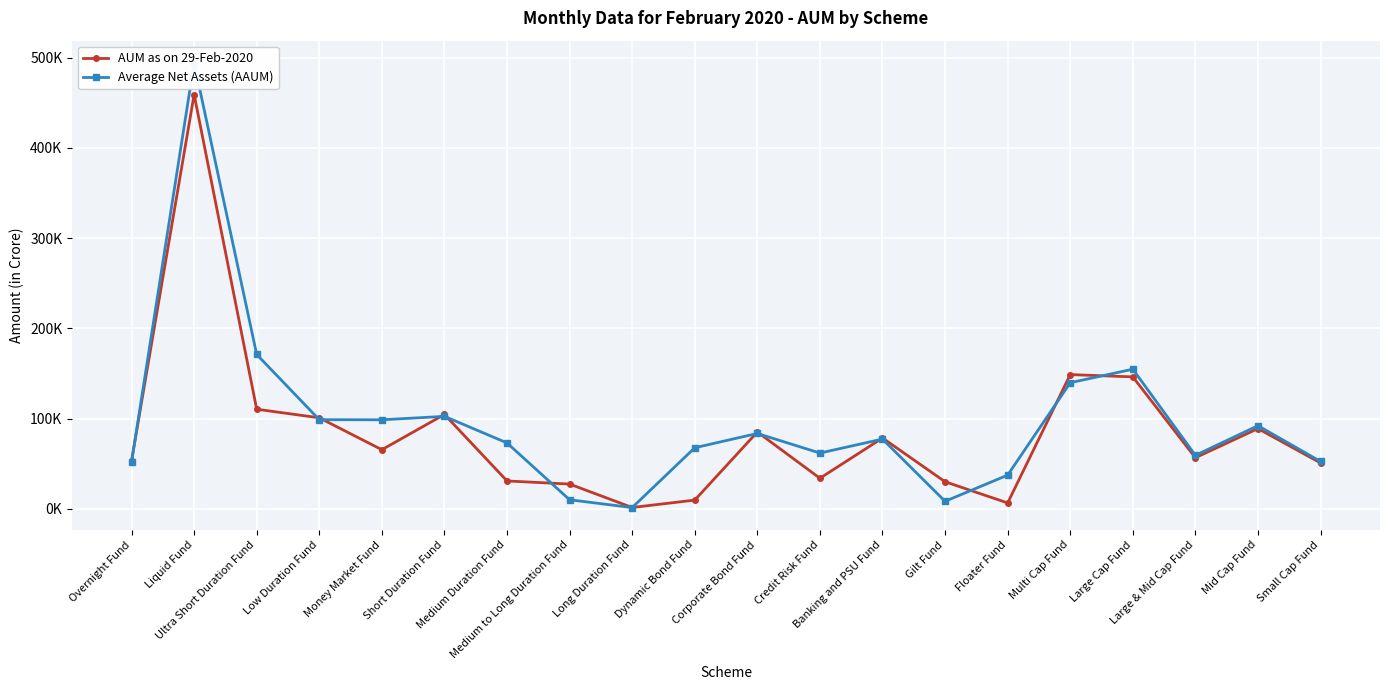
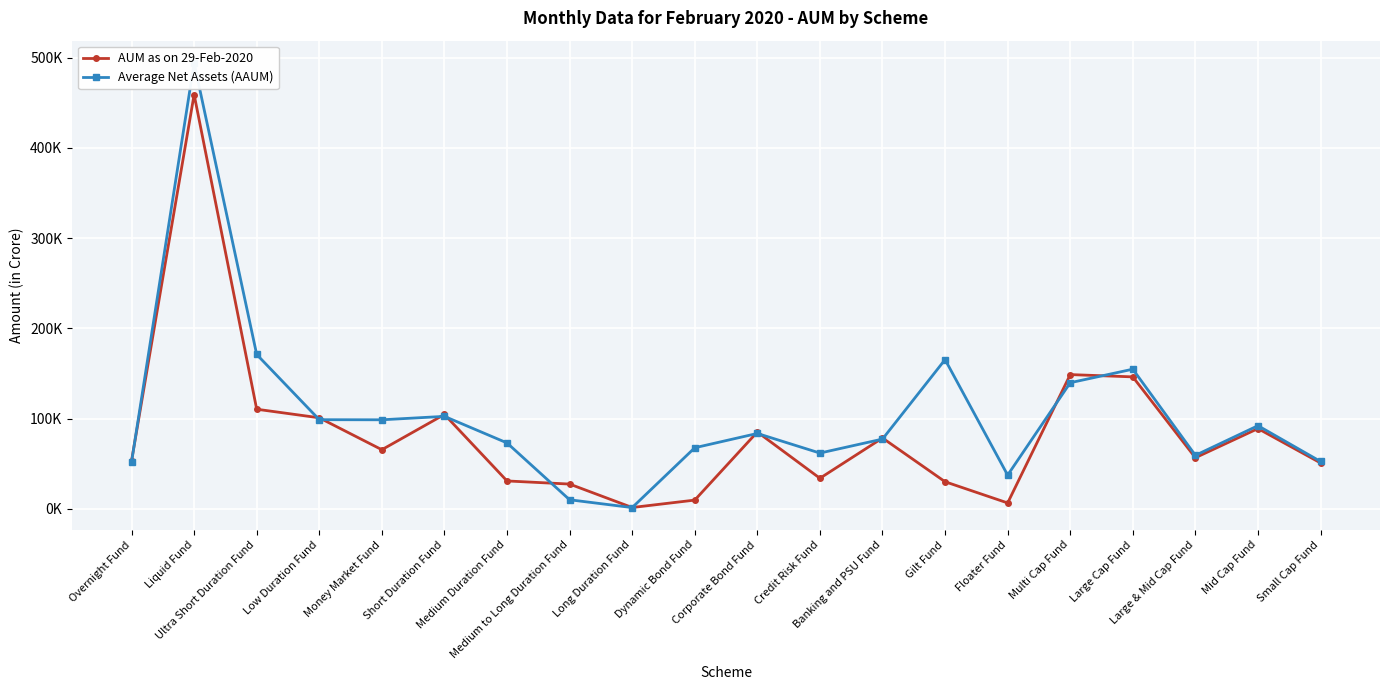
Average Net Assets (AAUM), Gilt Fund: 10000 -> 170000
